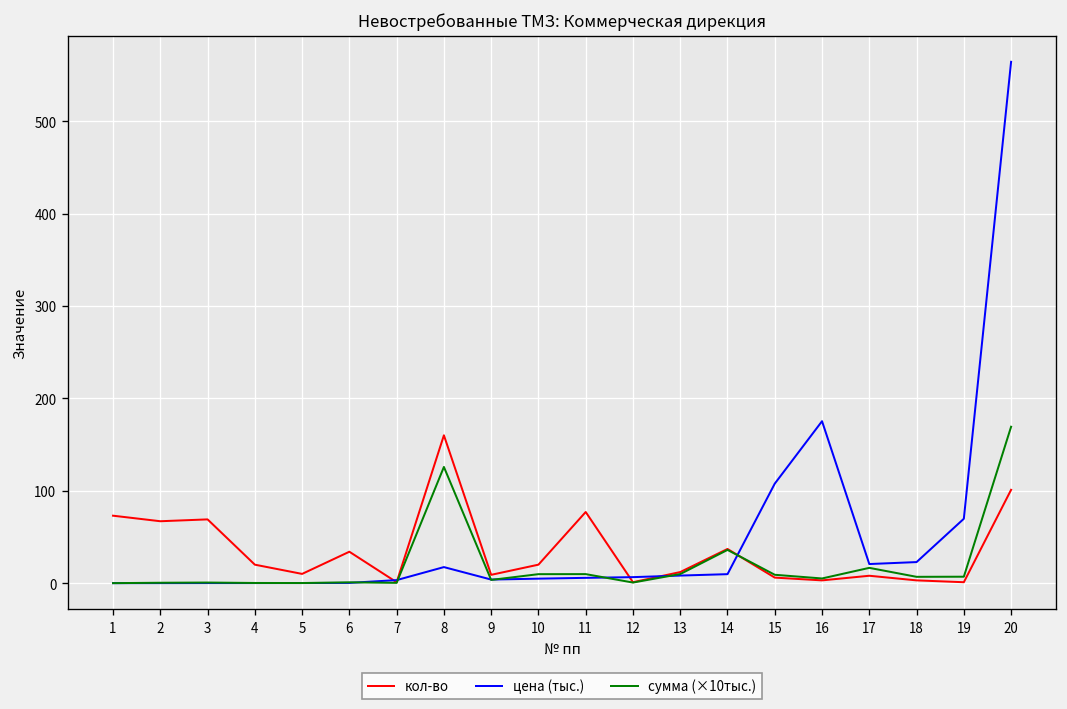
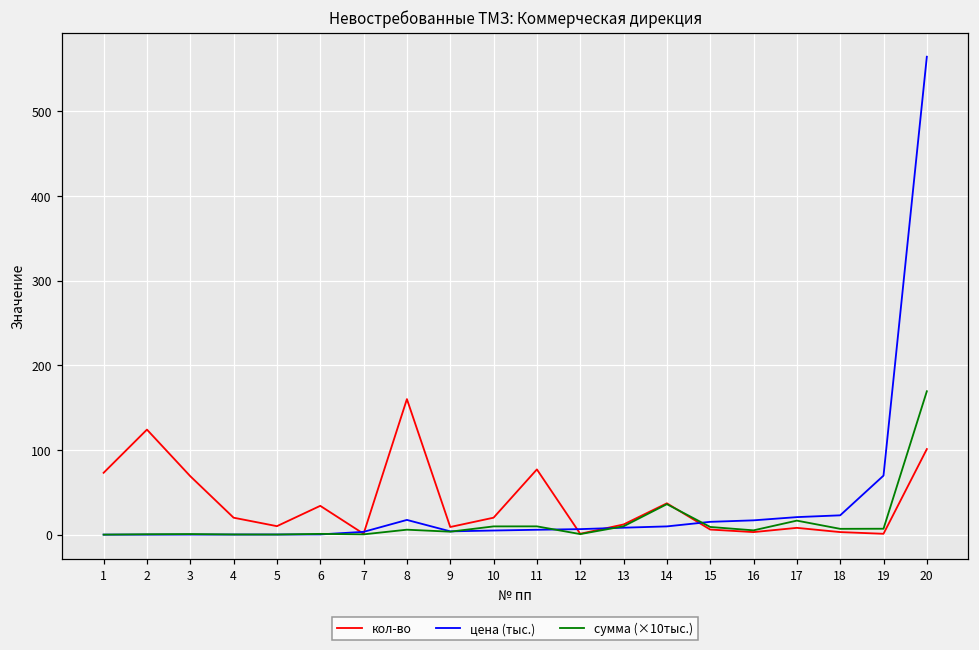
кол-во, 2: 70 -> 120
сумма (×10тыс.), 8: 130 -> 10
цена (тыс.), 15: 110 -> 20
цена (тыс.), 16: 180 -> 20
